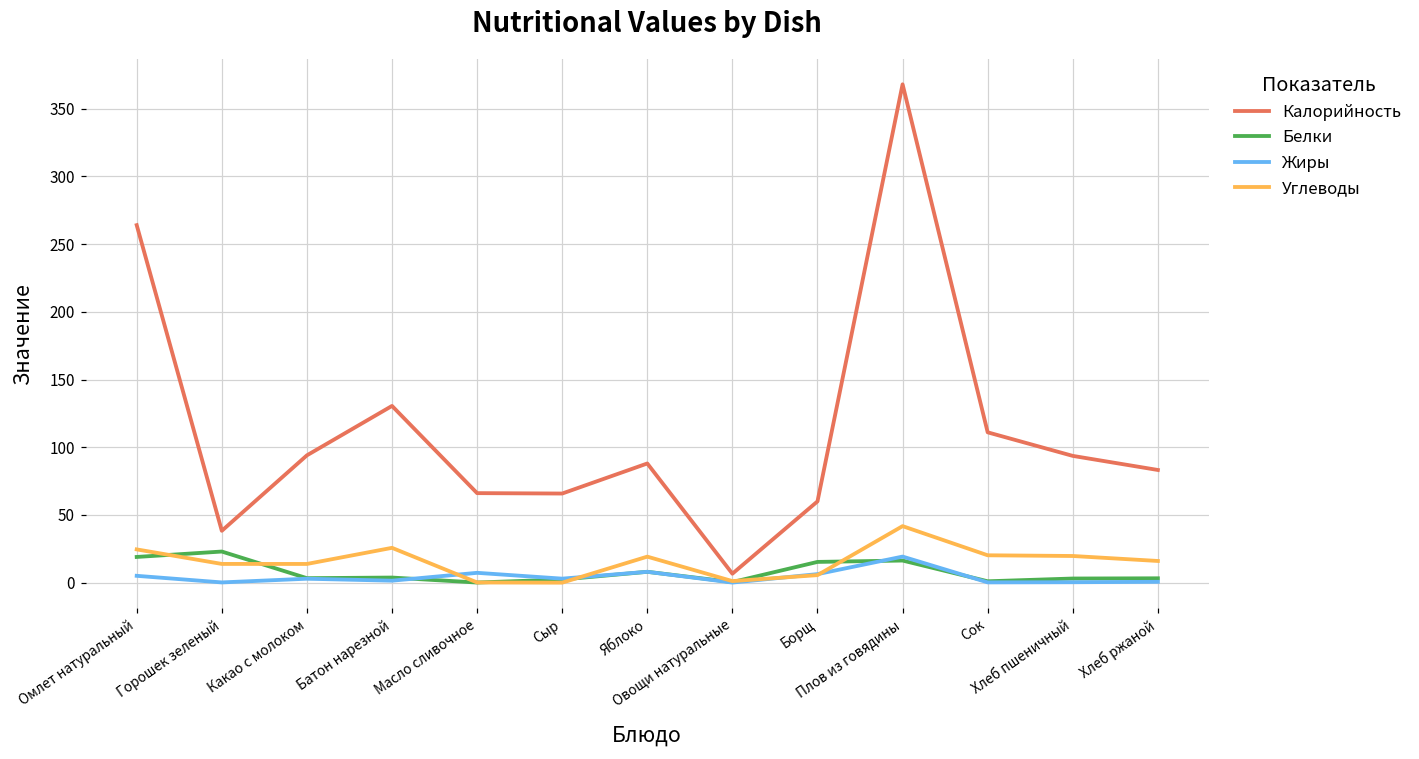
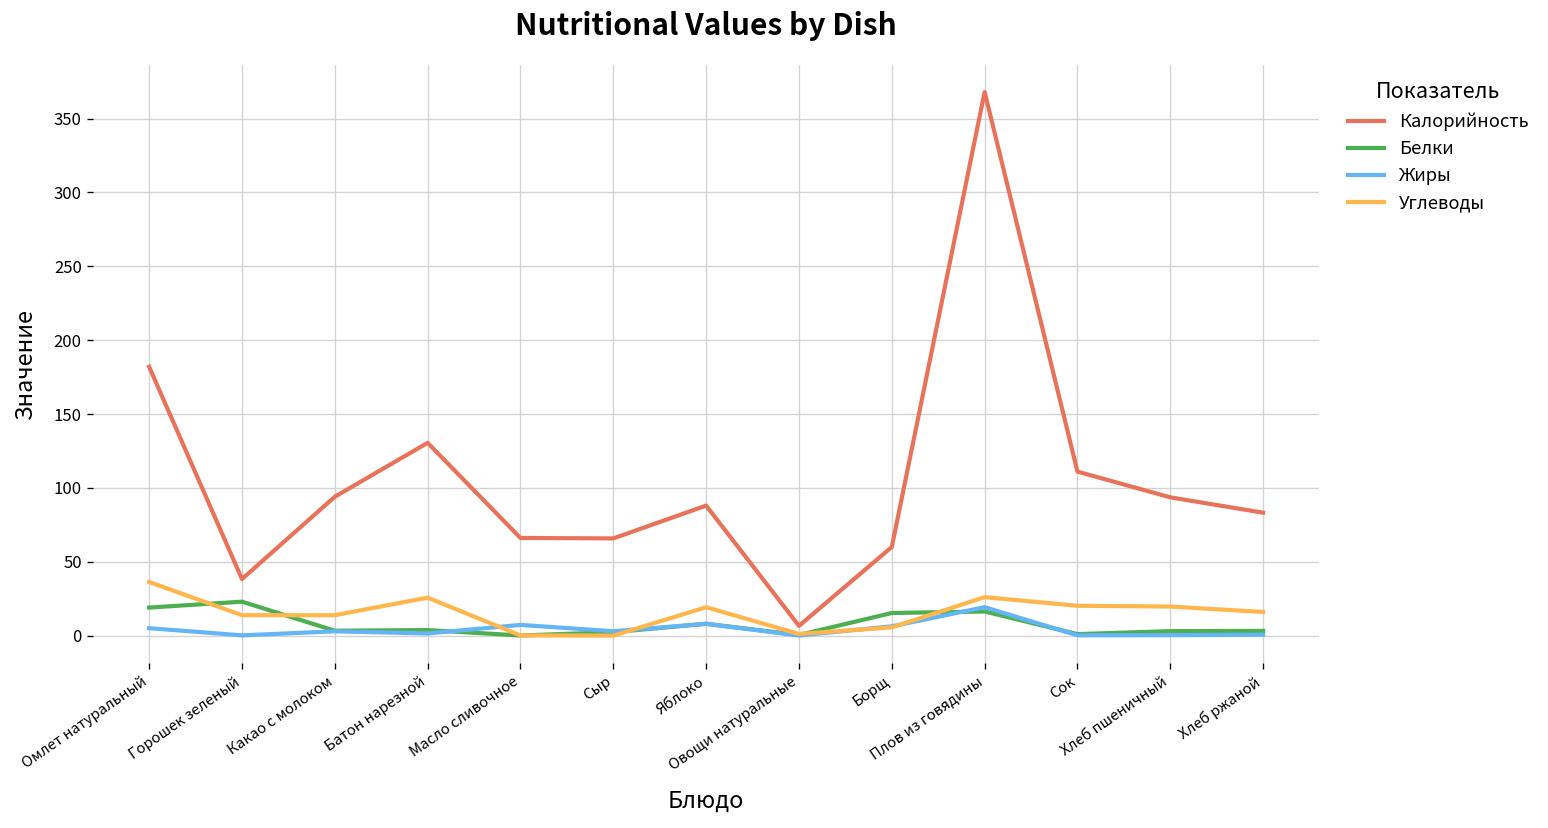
Калорийность, Омлет натуральный: 264 -> 182
Углеводы, Омлет натуральный: 25 -> 36
Углеводы, Плов из говядины: 42 -> 26
